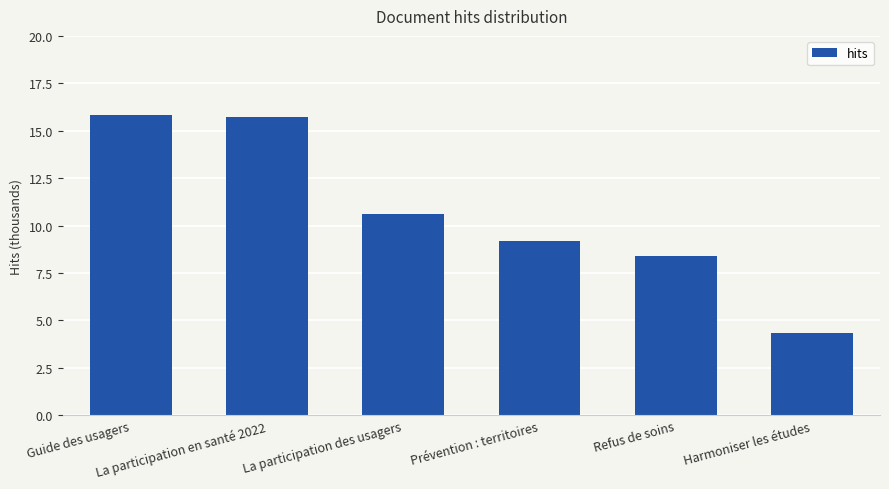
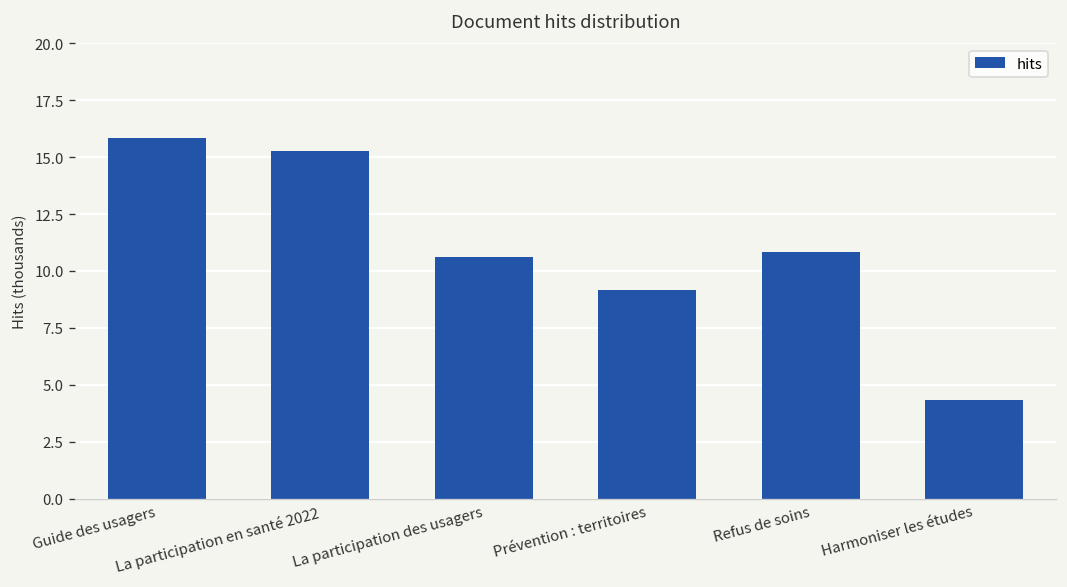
La participation en santé 2022: 15.8 -> 15.3
Refus de soins: 8.4 -> 10.8
